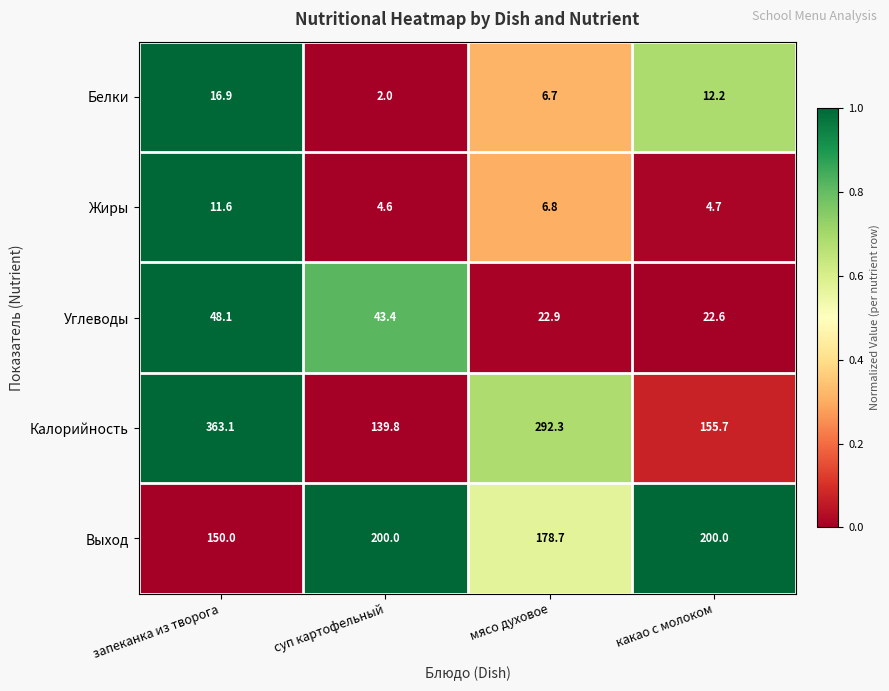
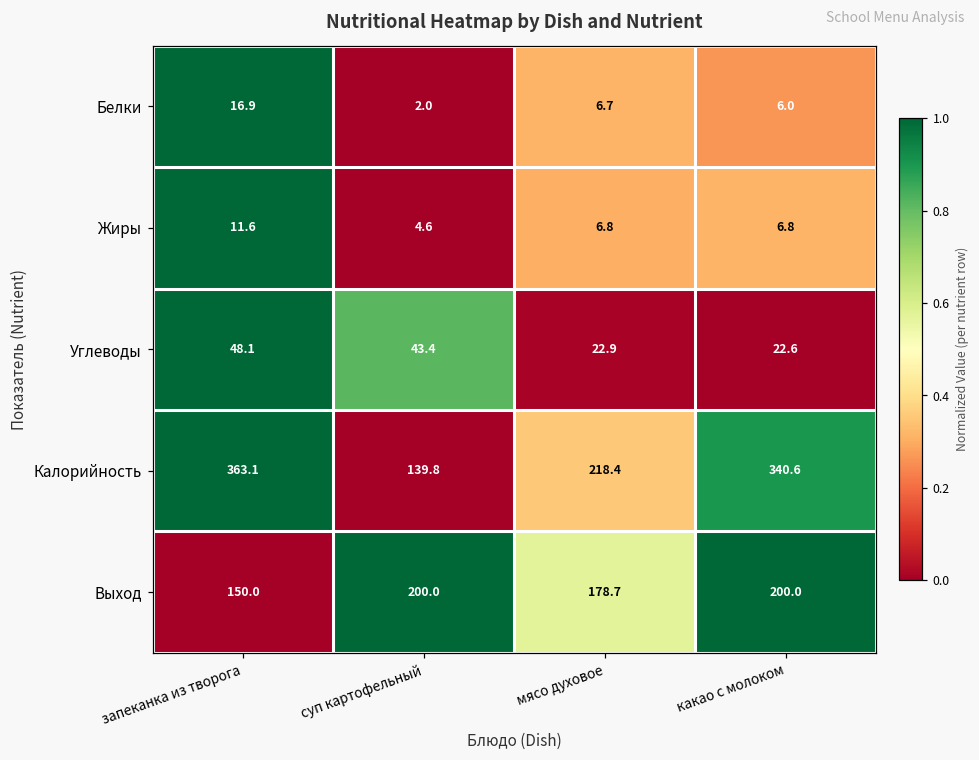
Белки, какао с молоком: 12.2 -> 6.0
Жиры, какао с молоком: 4.7 -> 6.8
Калорийность, мясо духовое: 292.3 -> 218.4
Калорийность, какао с молоком: 155.7 -> 340.6
